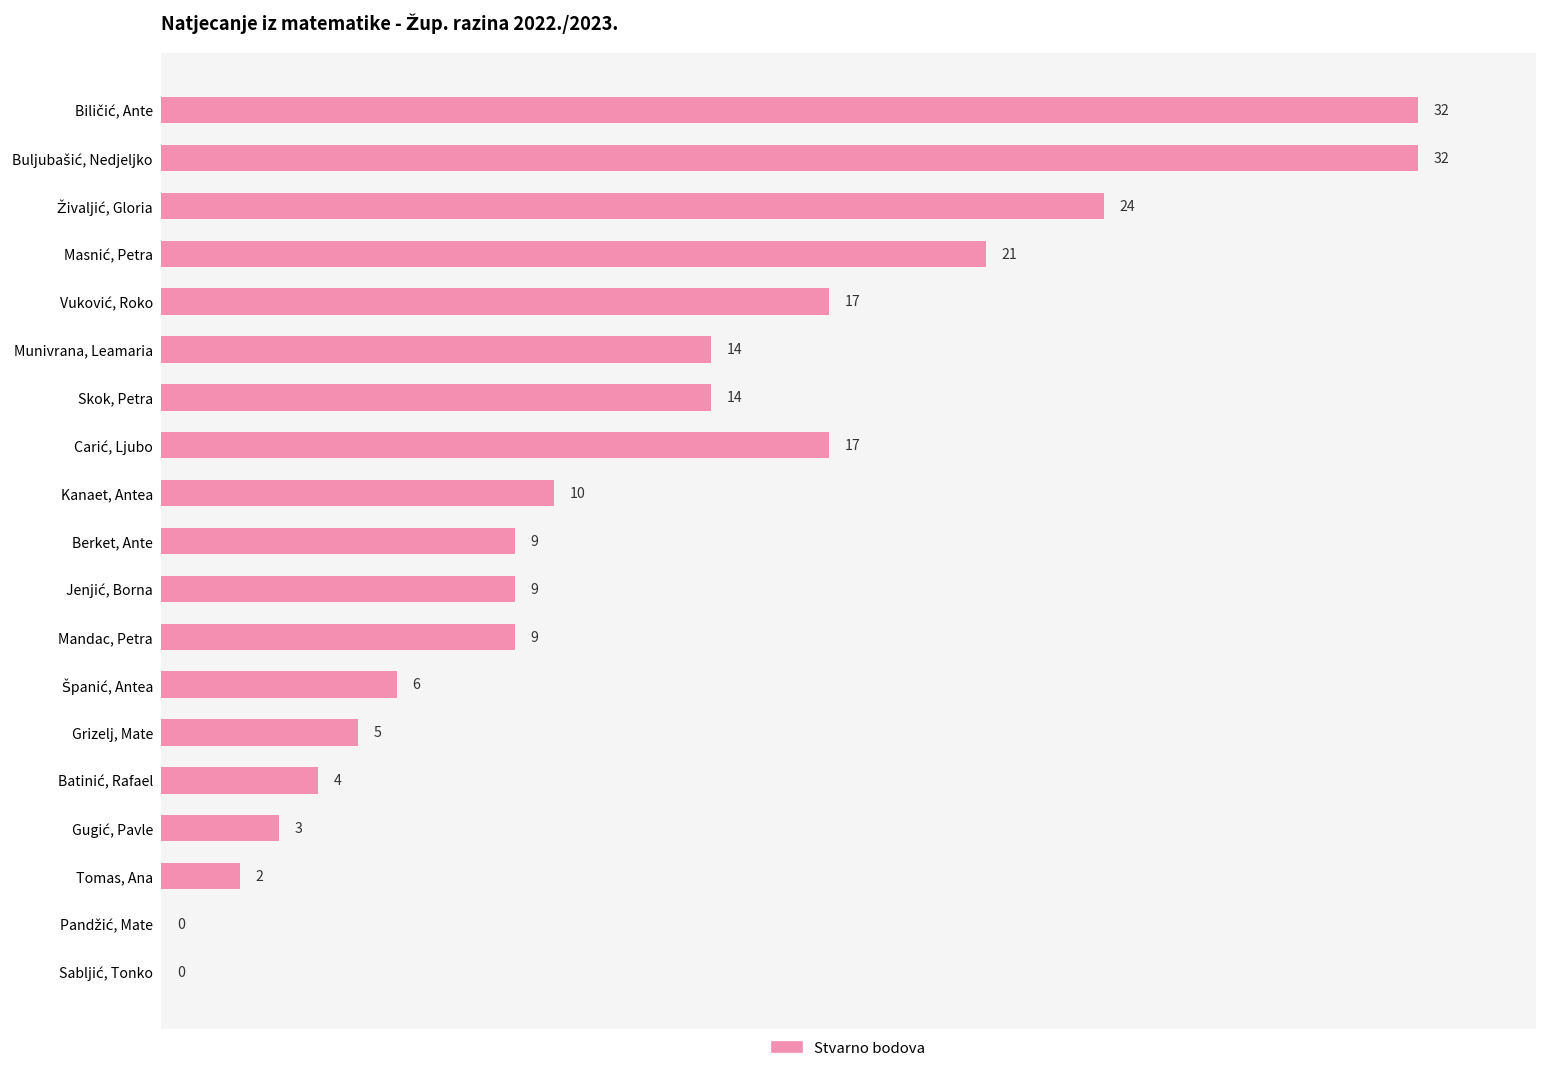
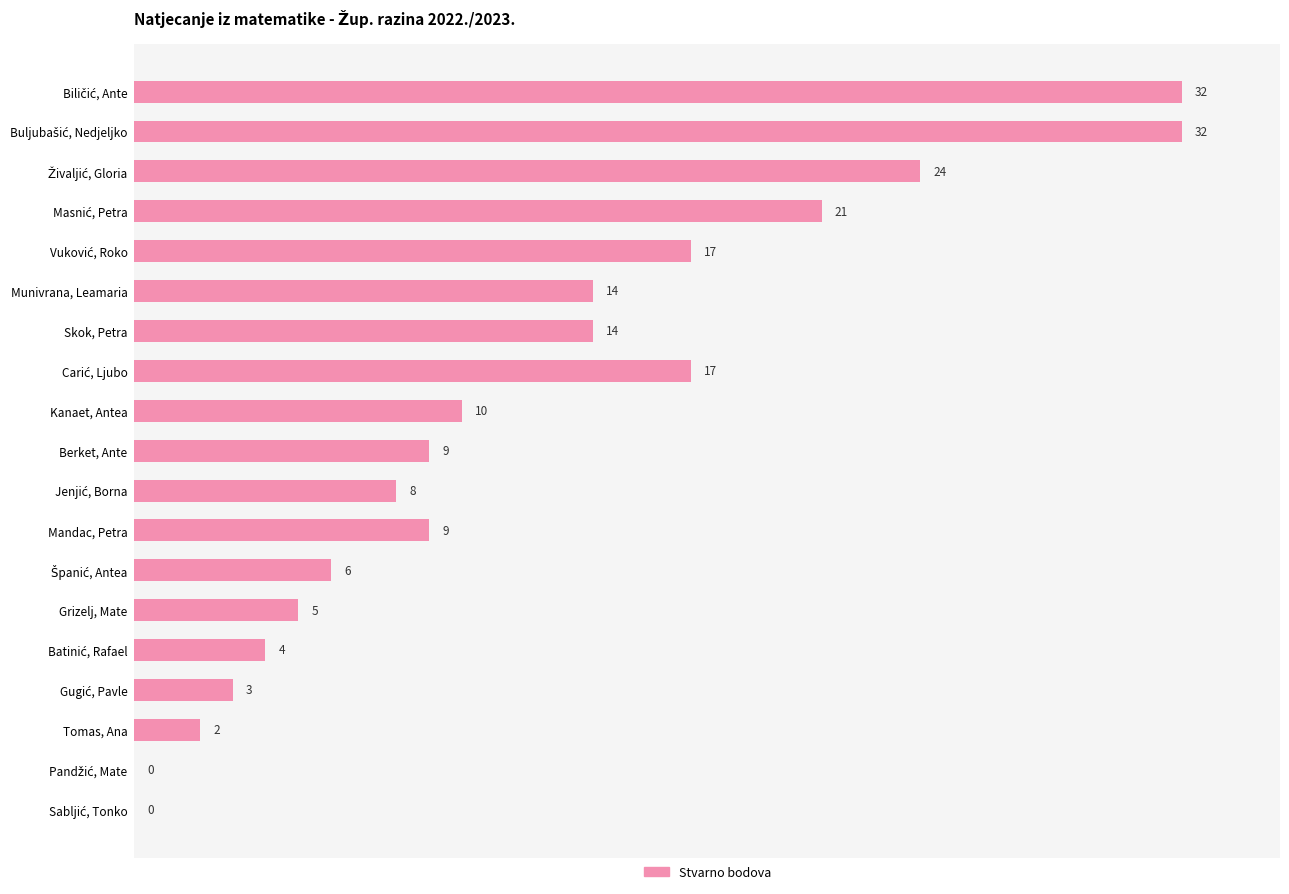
Jenjić, Borna: 9 -> 8
